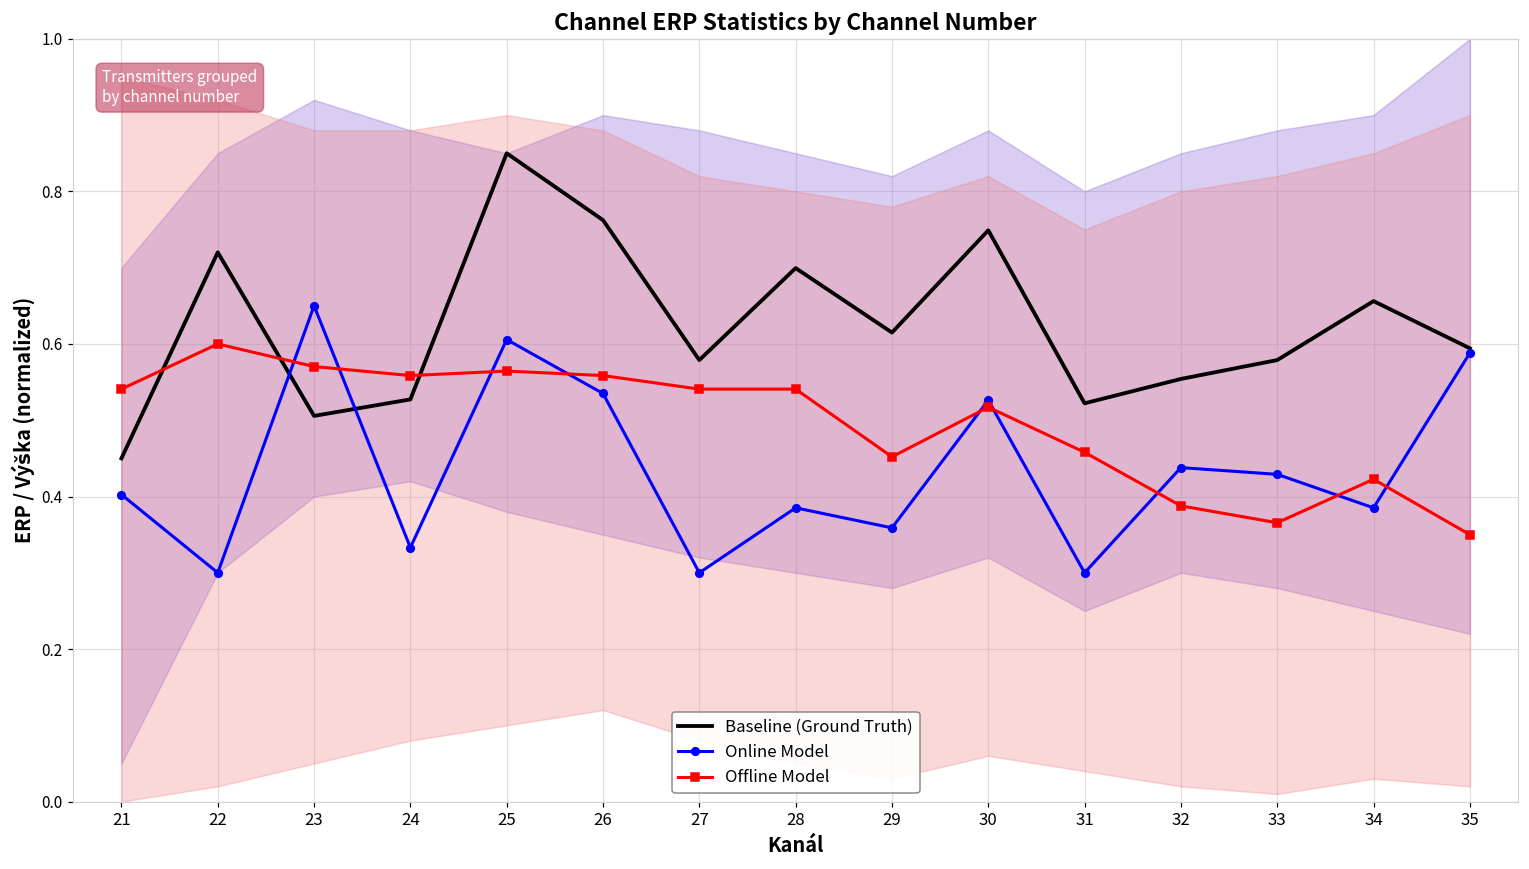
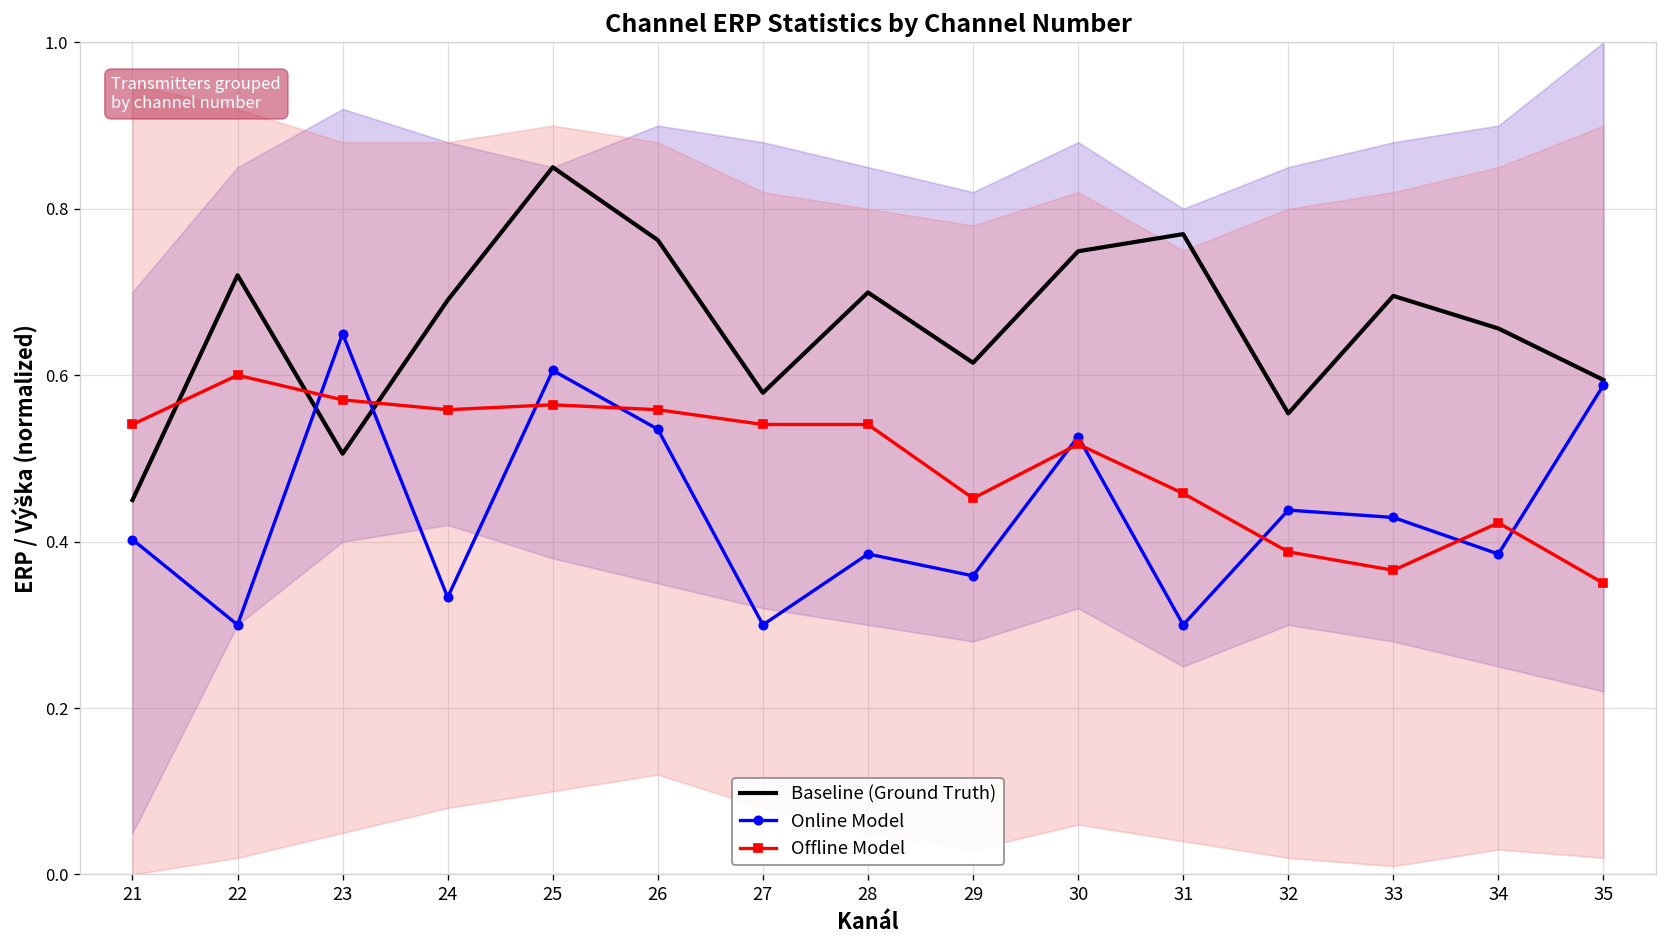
Baseline (Ground Truth), 24: 0.53 -> 0.69
Baseline (Ground Truth), 31: 0.52 -> 0.77
Baseline (Ground Truth), 33: 0.58 -> 0.70
